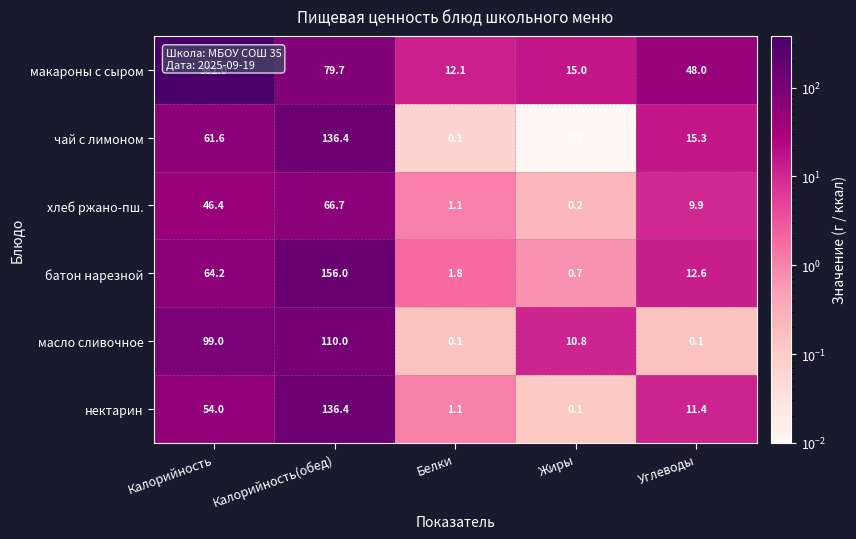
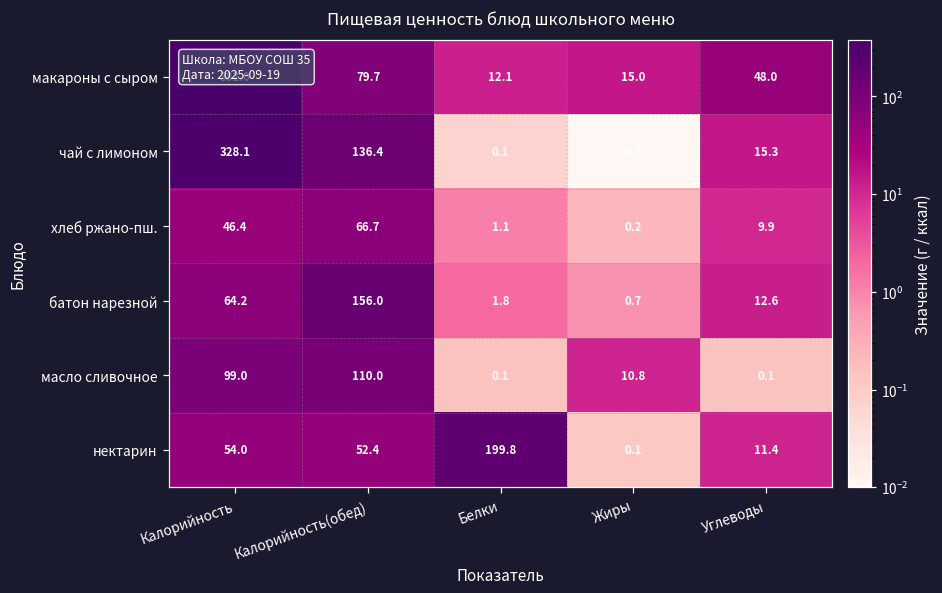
чай с лимоном, Калорийность: 61.6 -> 328.1
нектарин, Калорийность(обед): 136.4 -> 52.4
нектарин, Белки: 1.1 -> 199.8
